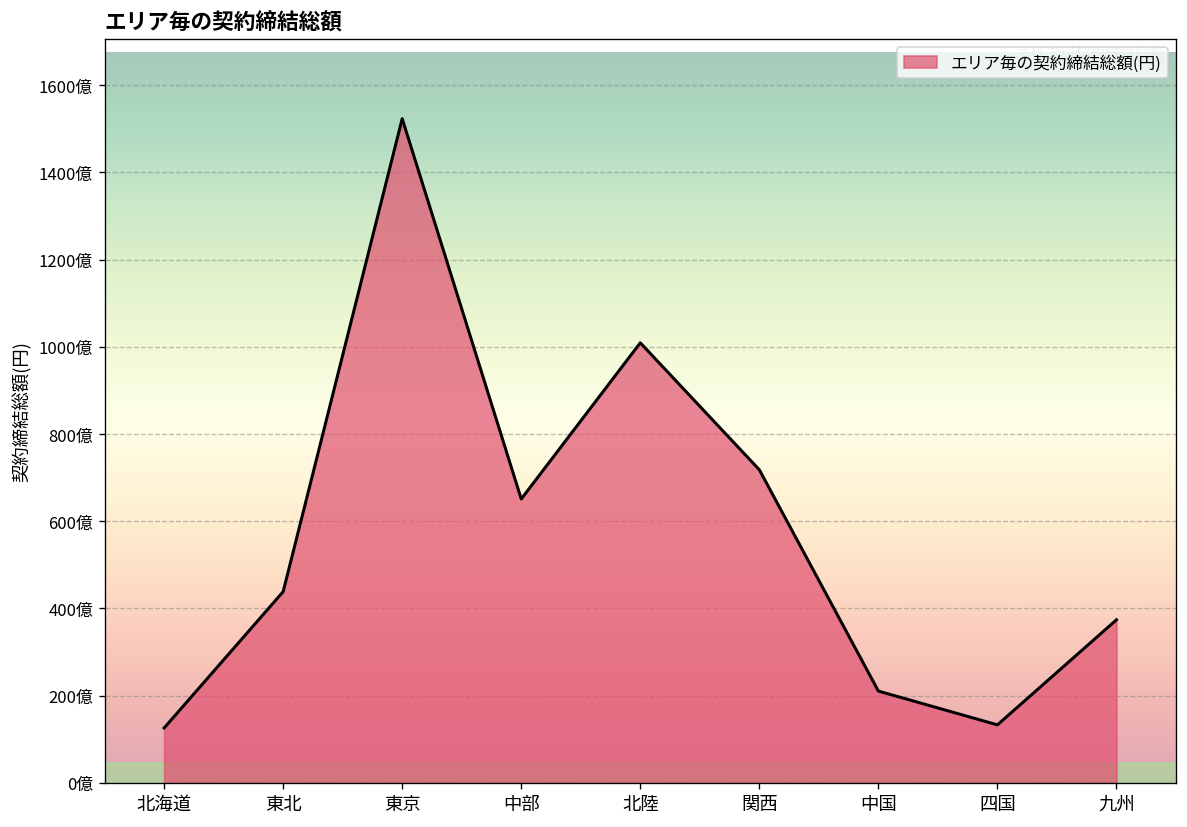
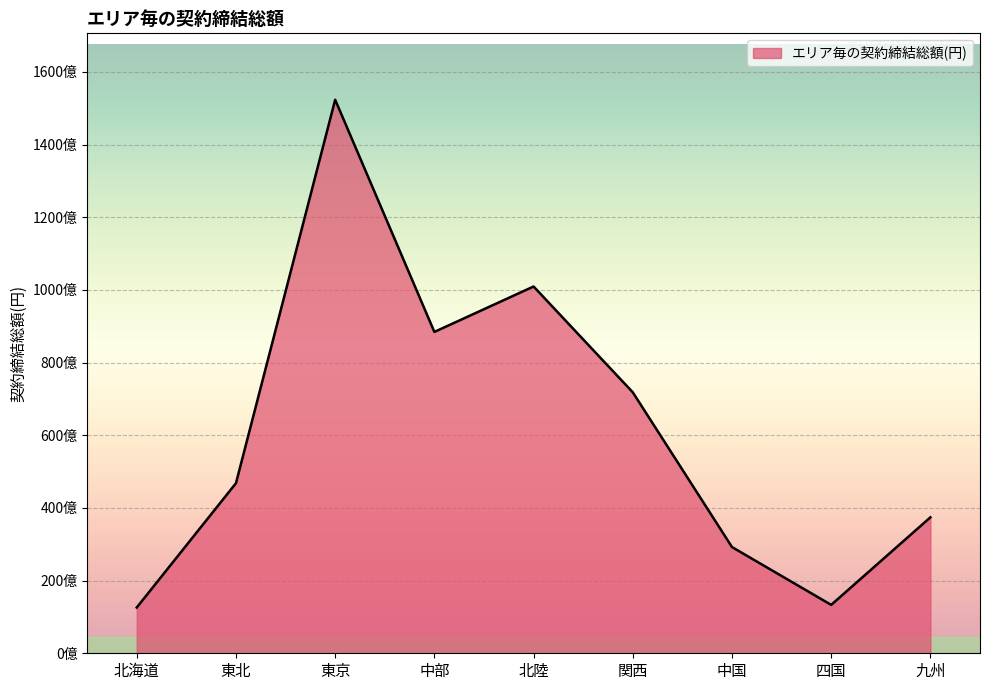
東北: 440億 -> 470億
中部: 650億 -> 880億
中国: 210億 -> 290億
